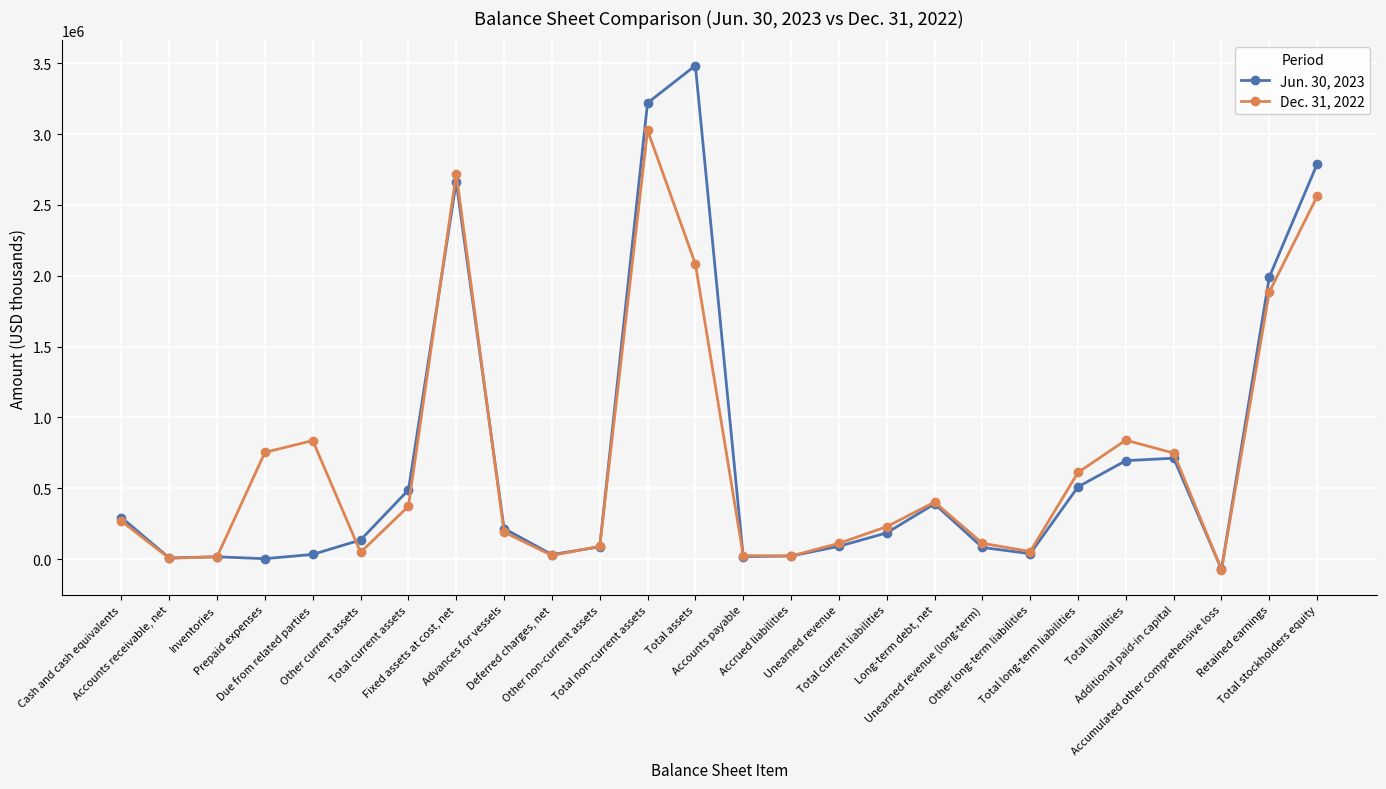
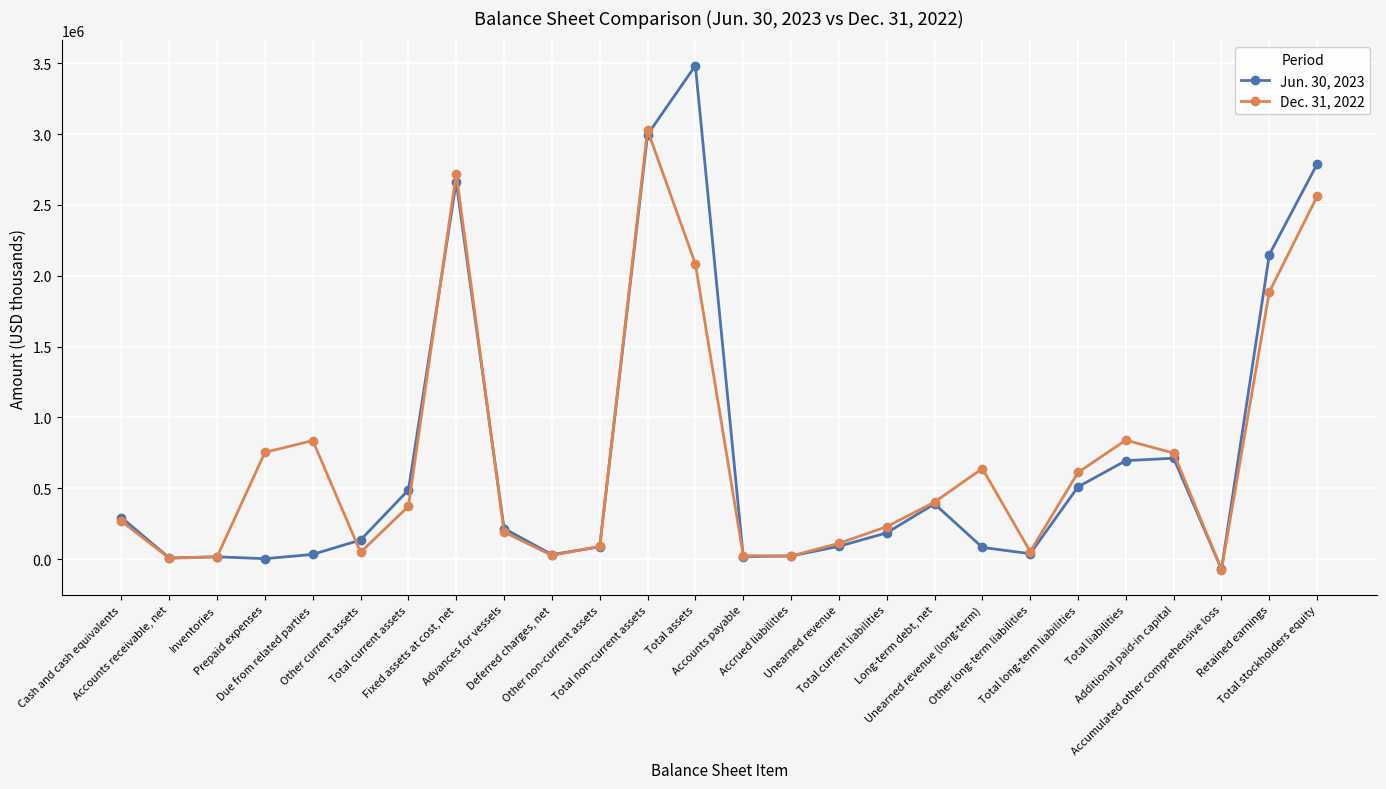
Jun. 30, 2023, Total non-current assets: 3220000 -> 3000000
Dec. 31, 2022, Unearned revenue (long-term): 110000 -> 640000
Jun. 30, 2023, Retained earnings: 1990000 -> 2150000
